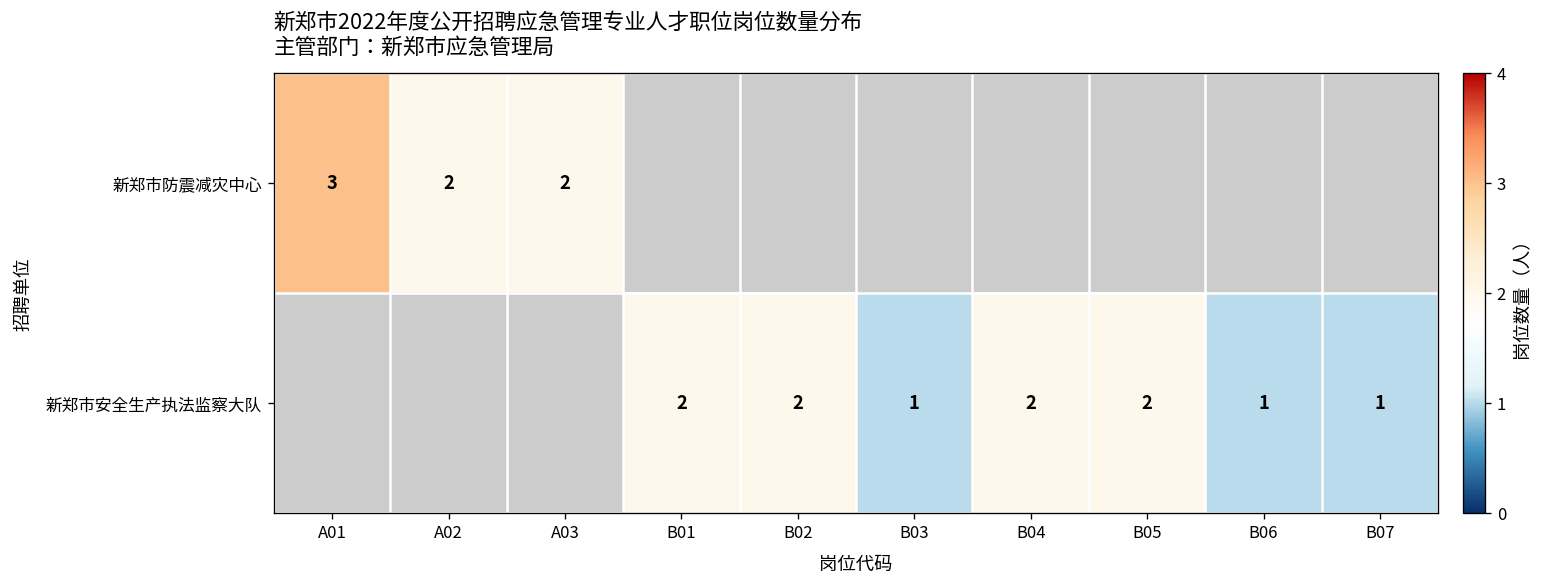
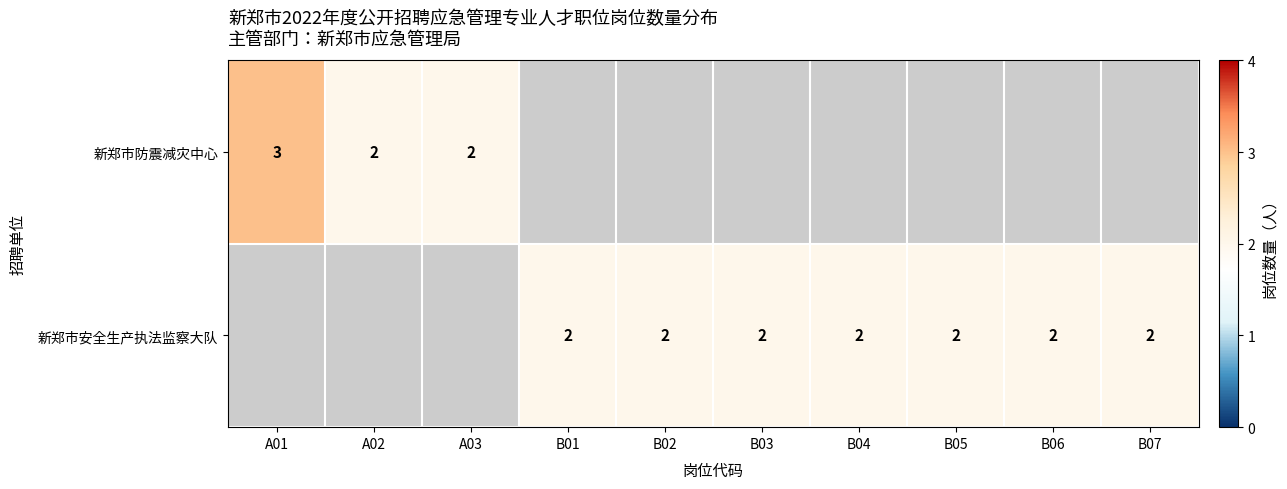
新郑市安全生产执法监察大队, B03: 1 -> 2
新郑市安全生产执法监察大队, B06: 1 -> 2
新郑市安全生产执法监察大队, B07: 1 -> 2
